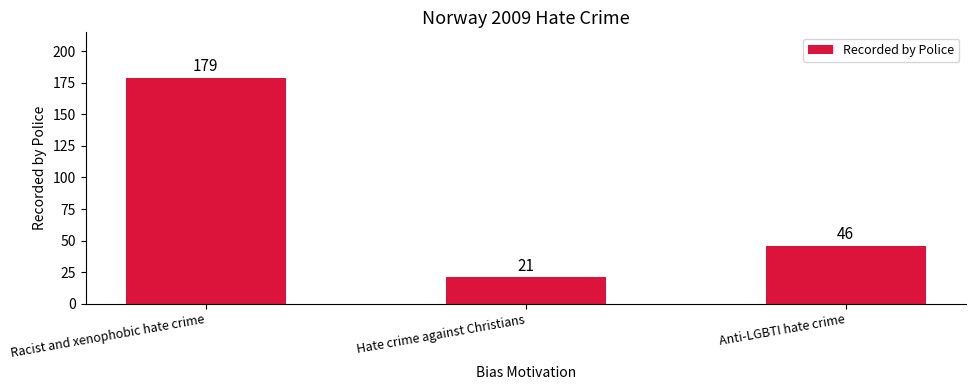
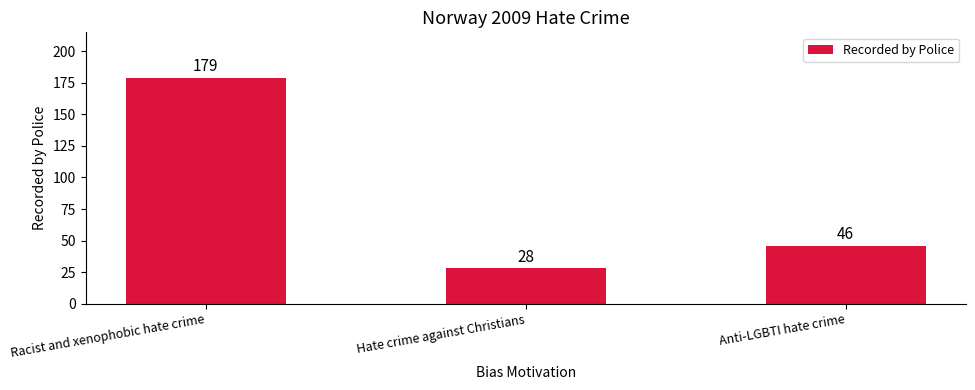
Hate crime against Christians: 21 -> 28
